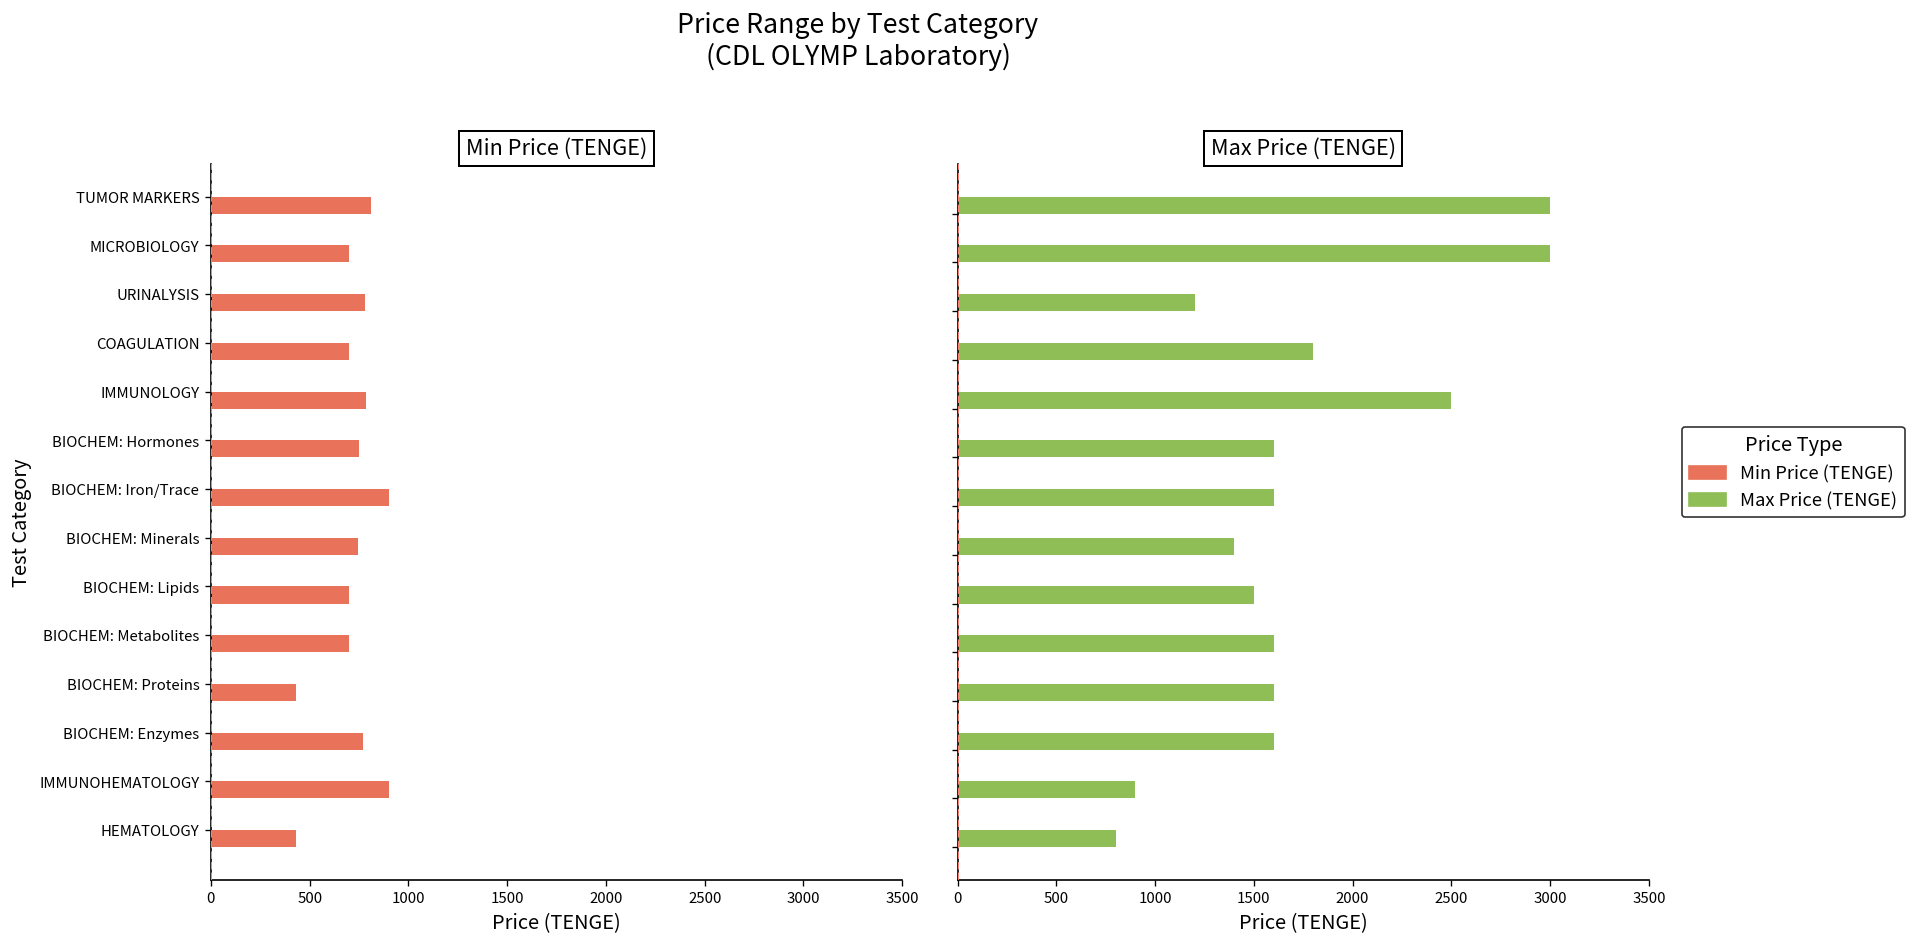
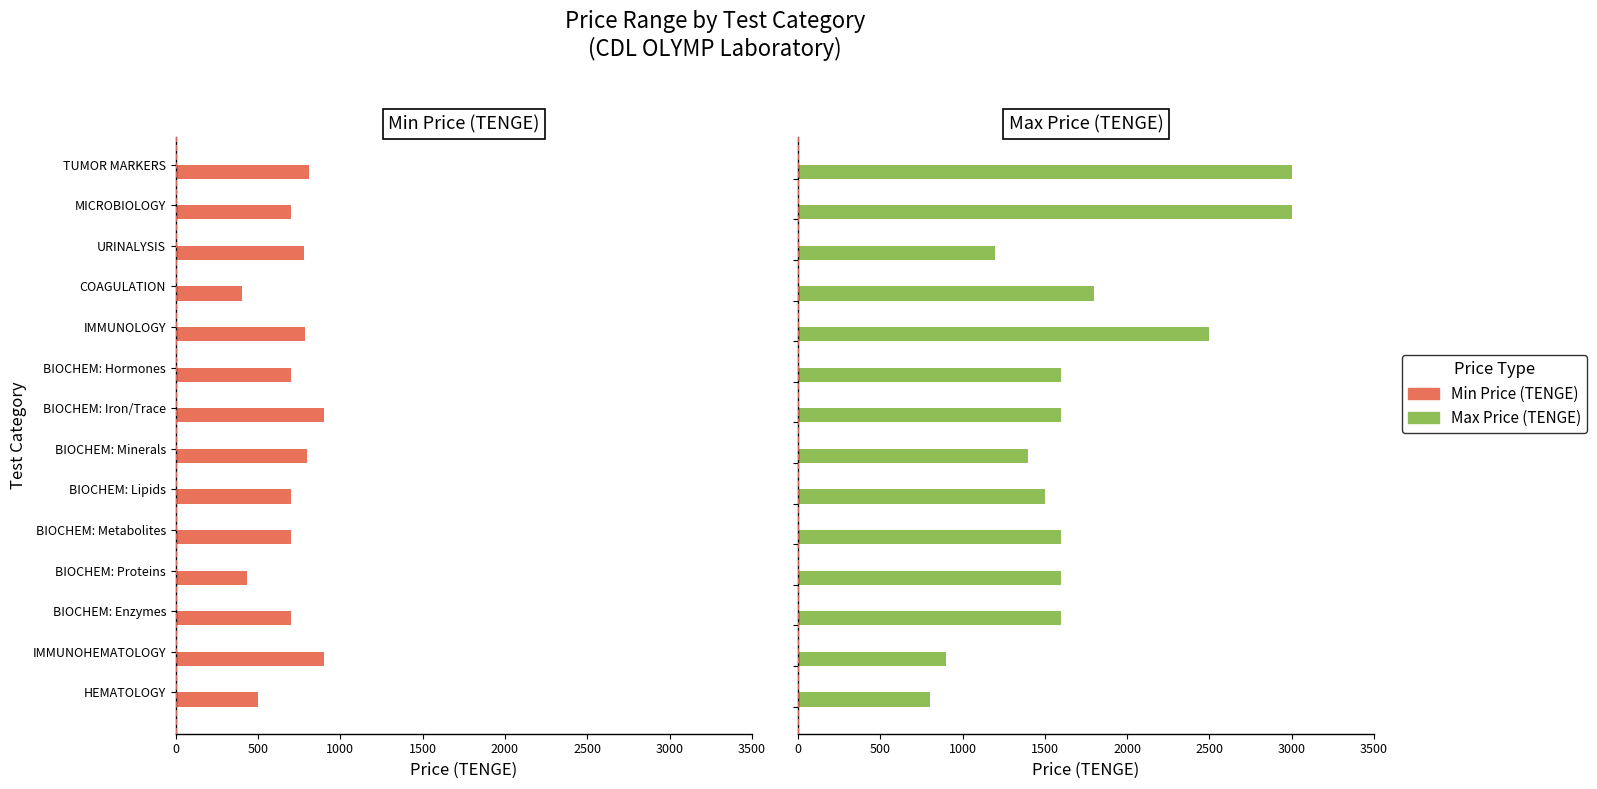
Min Price (TENGE), COAGULATION: 700 -> 400
Min Price (TENGE), BIOCHEM: Hormones: 750 -> 700
Min Price (TENGE), BIOCHEM: Minerals: 740 -> 800
Min Price (TENGE), BIOCHEM: Enzymes: 770 -> 700
Min Price (TENGE), HEMATOLOGY: 430 -> 500
